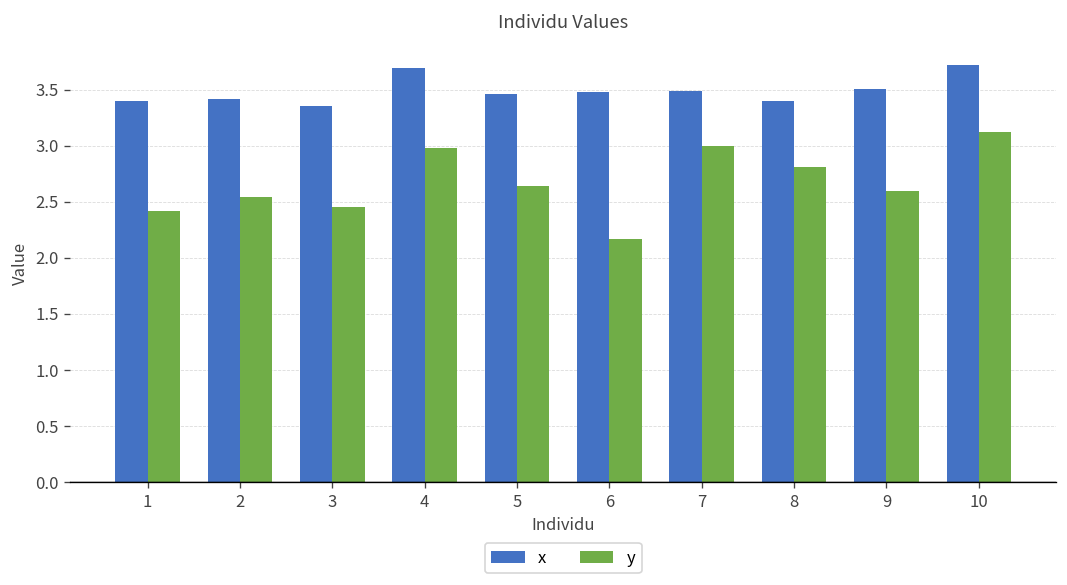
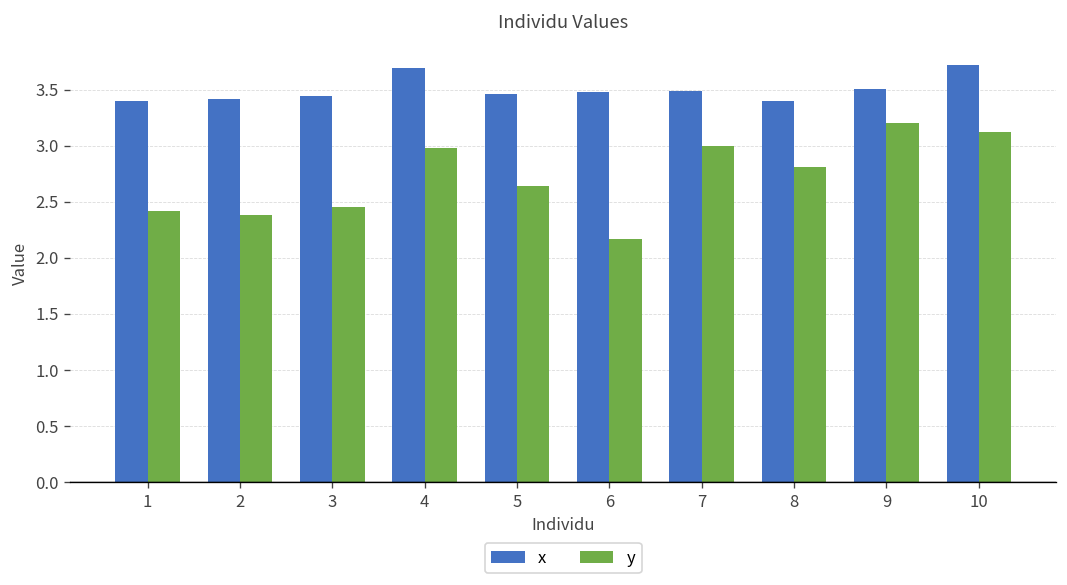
y, 2: 2.5 -> 2.4
x, 3: 3.35 -> 3.44
y, 9: 2.6 -> 3.2
